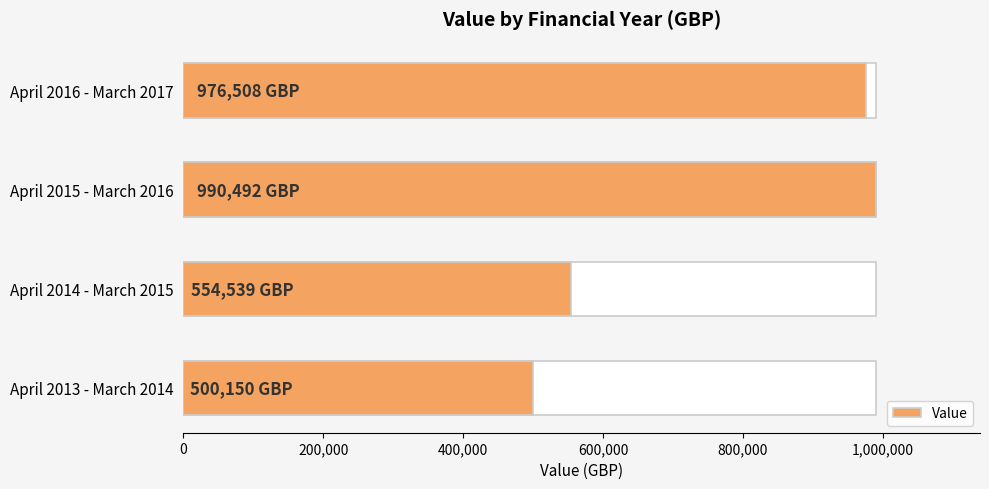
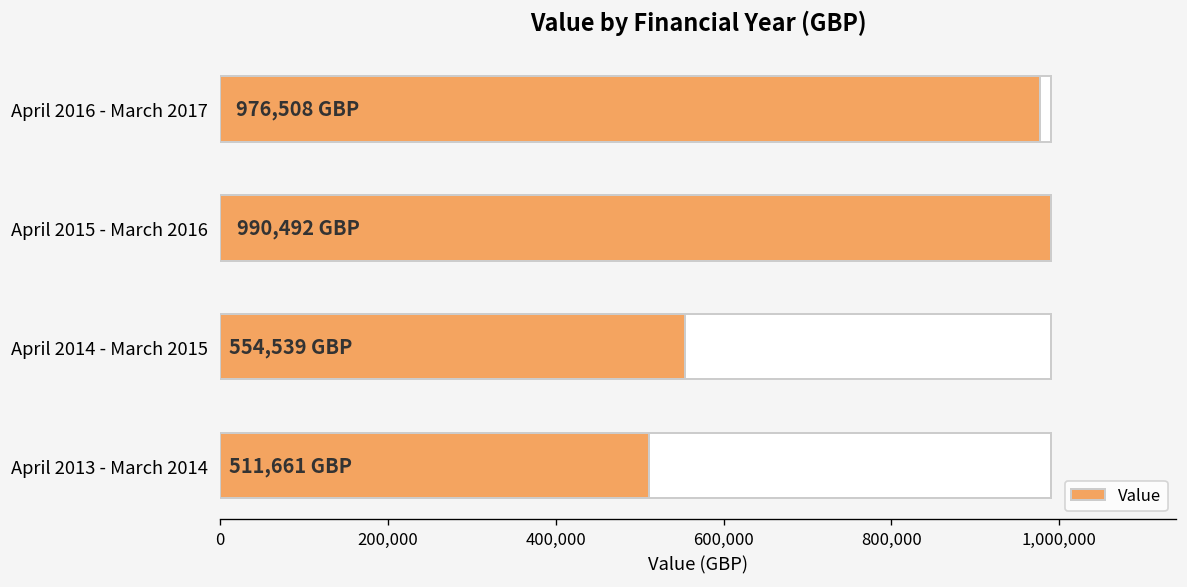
Value, April 2013 - March 2014: 500,150 -> 511,661
